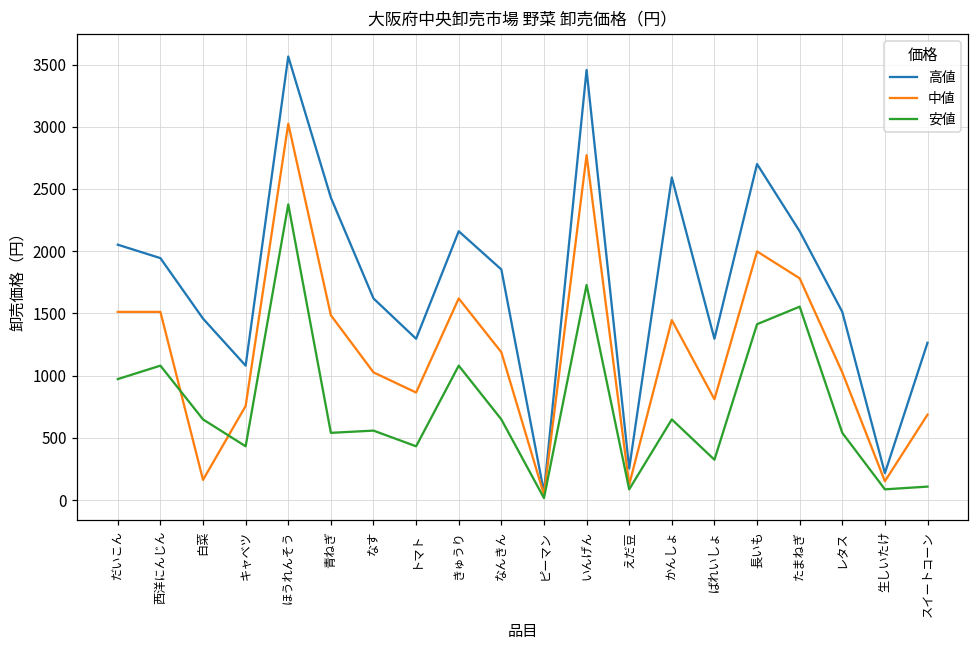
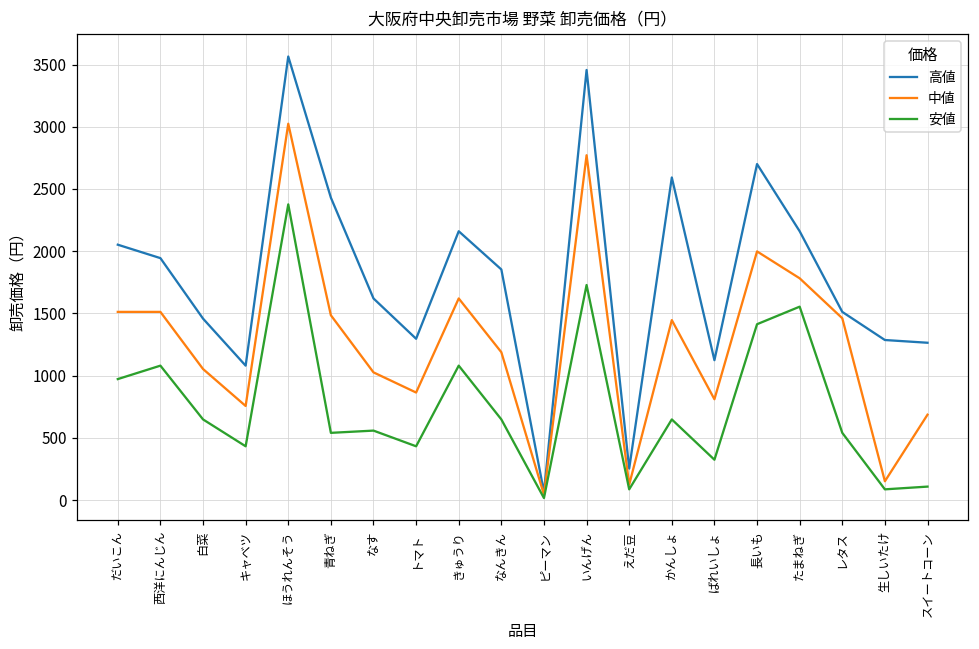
中値, 白菜: 160 -> 1050
高値, ばれいしょ: 1300 -> 1120
中値, レタス: 1030 -> 1460
高値, 生しいたけ: 220 -> 1290
